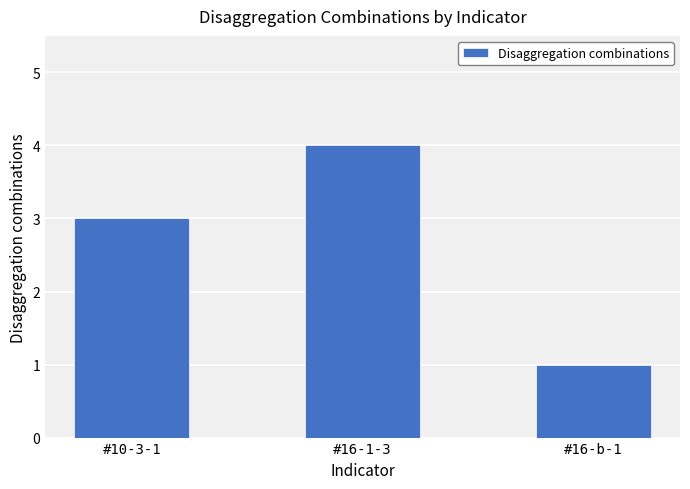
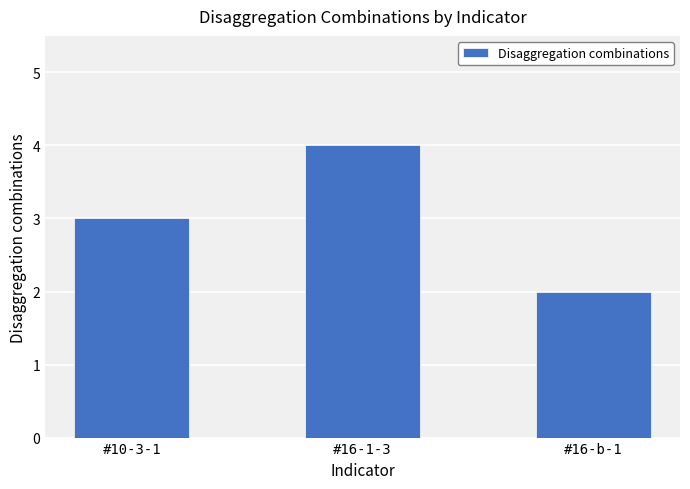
#16-b-1: 1 -> 2
